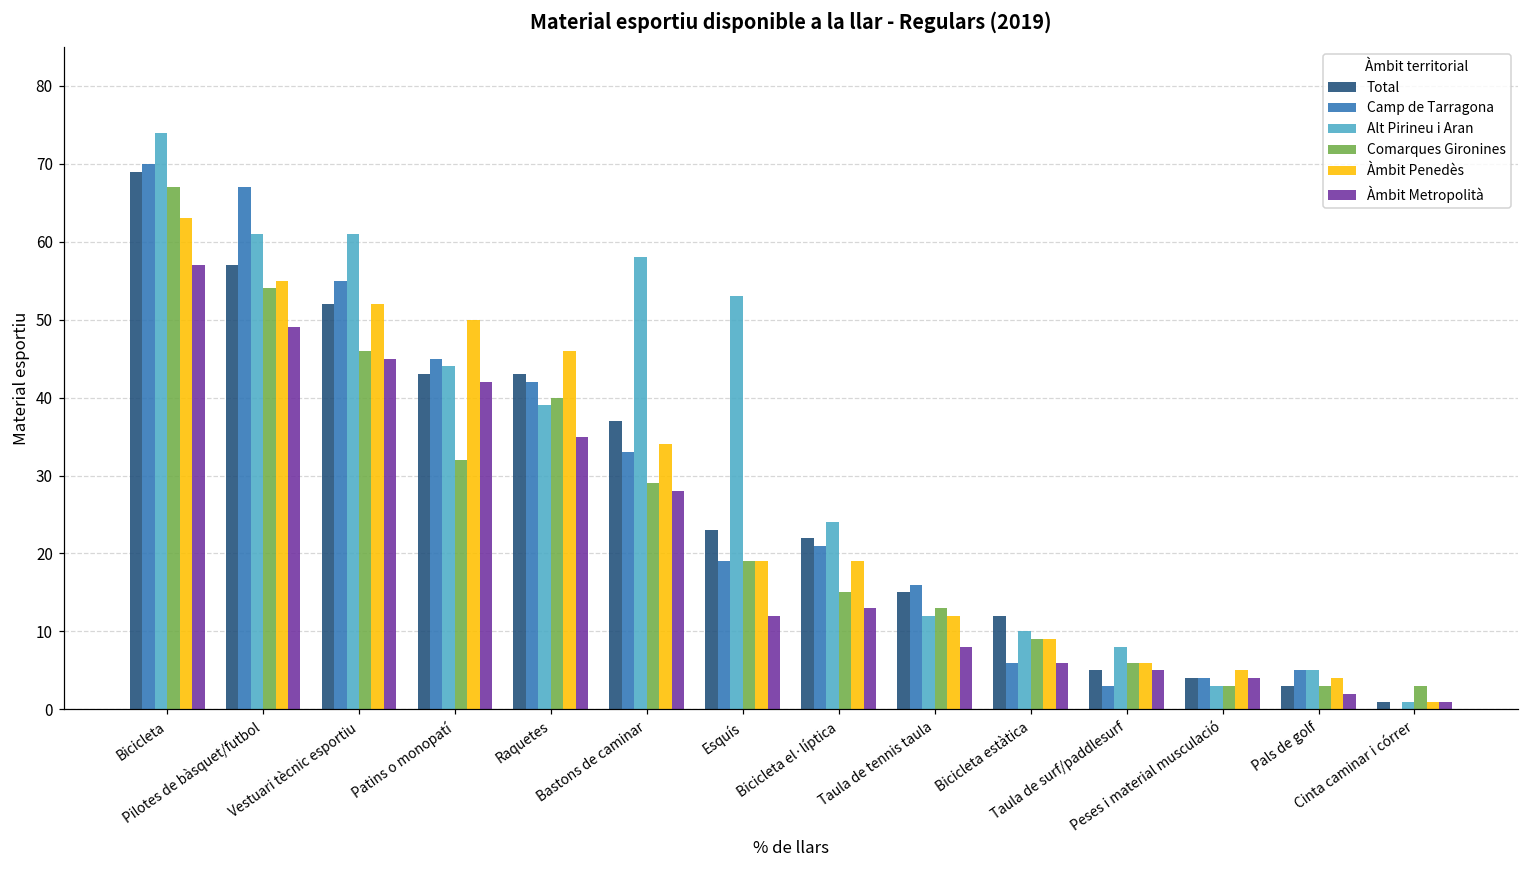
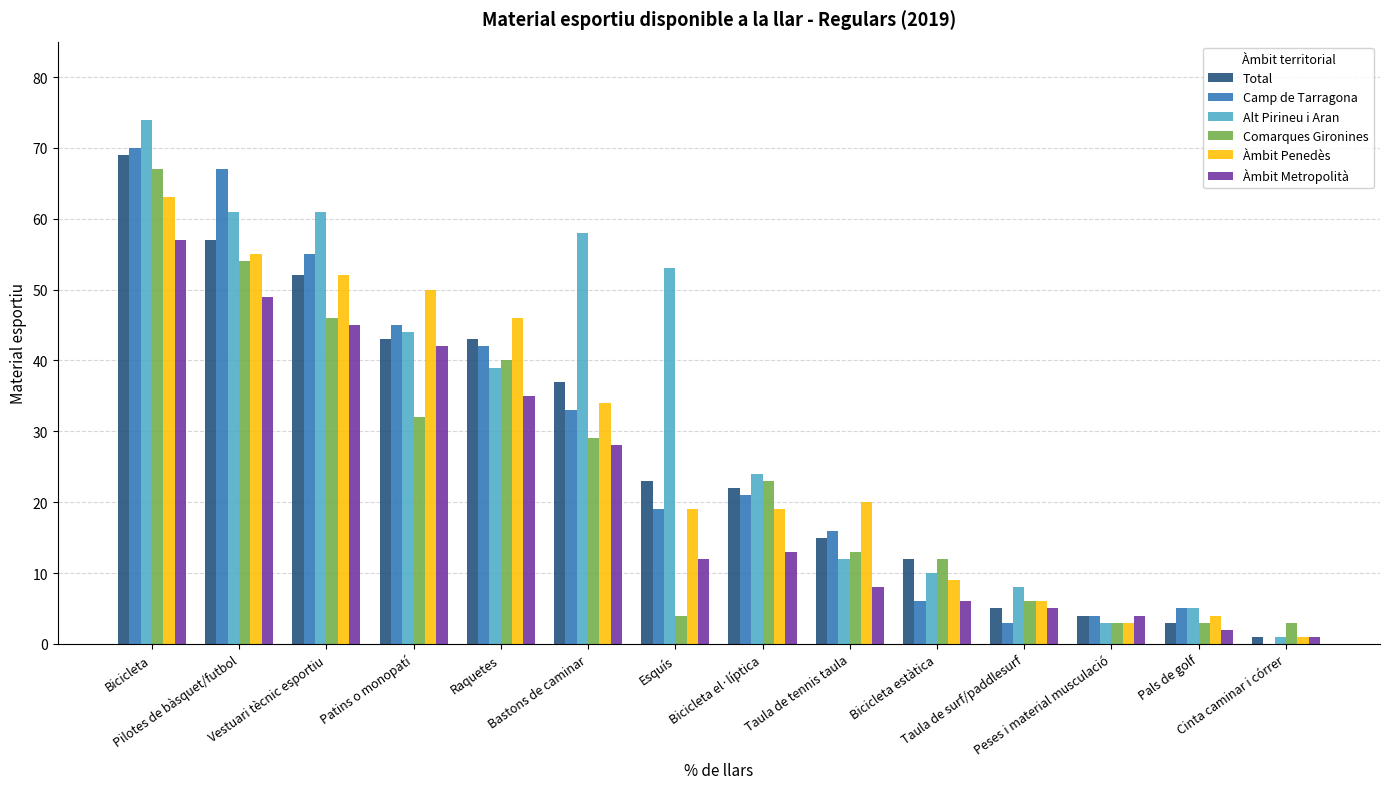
Comarques Gironines, Esquís: 19 -> 4
Comarques Gironines, Bicicleta el·líptica: 15 -> 23
Àmbit Penedès, Taula de tennis taula: 12 -> 20
Comarques Gironines, Bicicleta estàtica: 9 -> 12
Àmbit Penedès, Peses i material musculació: 5 -> 3
